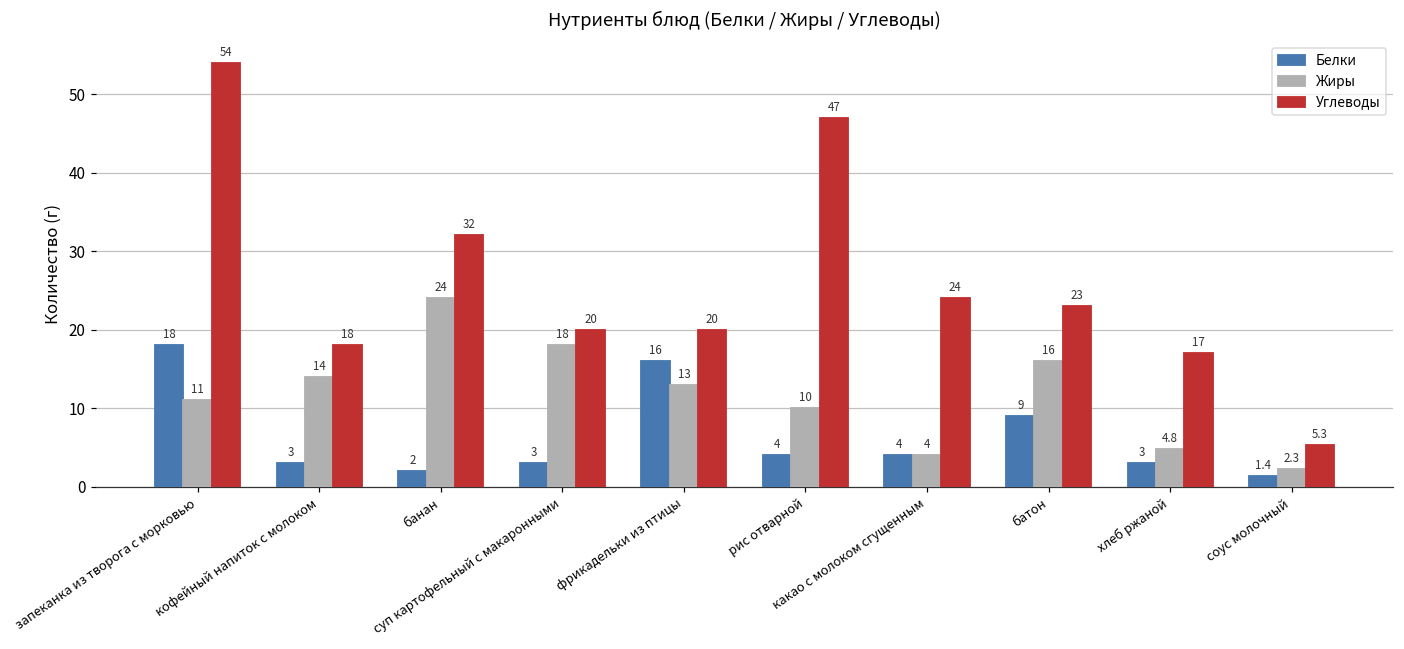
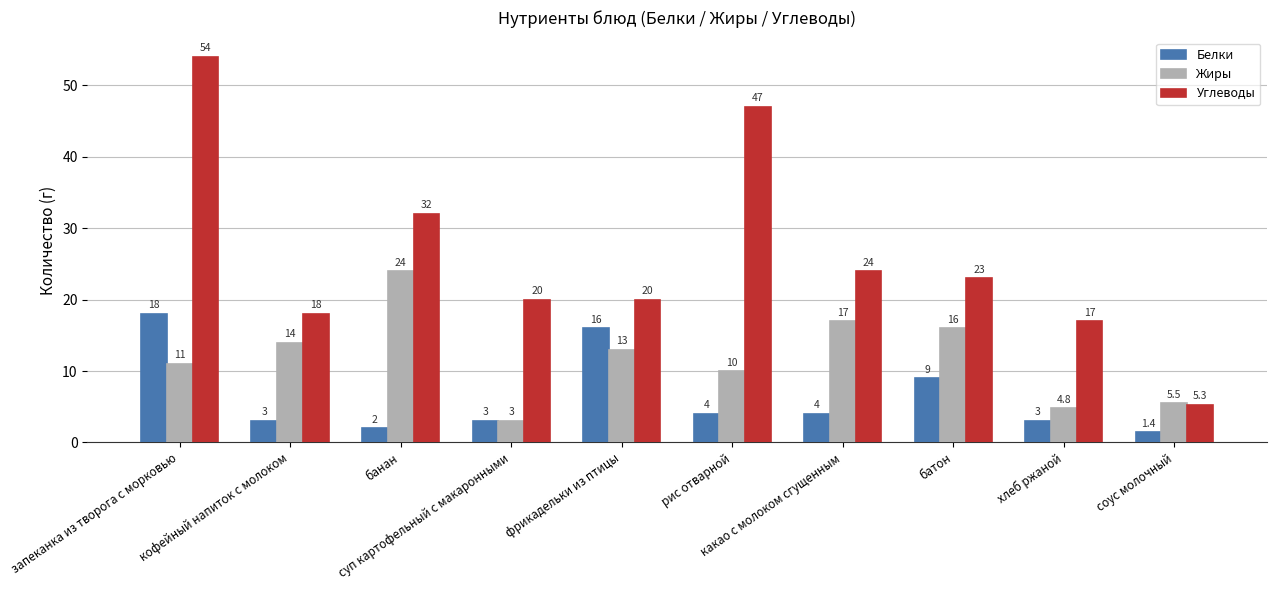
Жиры, суп картофельный с макаронными: 18 -> 3
Жиры, какао с молоком сгущенным: 4 -> 17
Жиры, соус молочный: 2.3 -> 5.5
